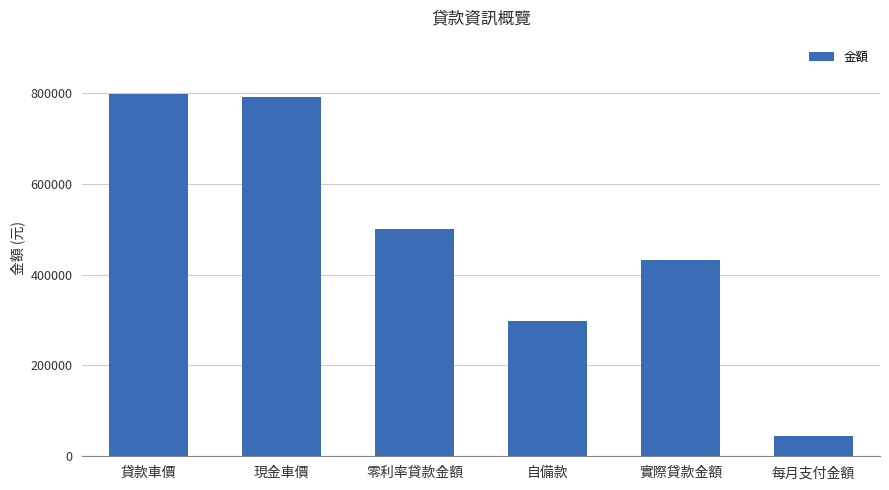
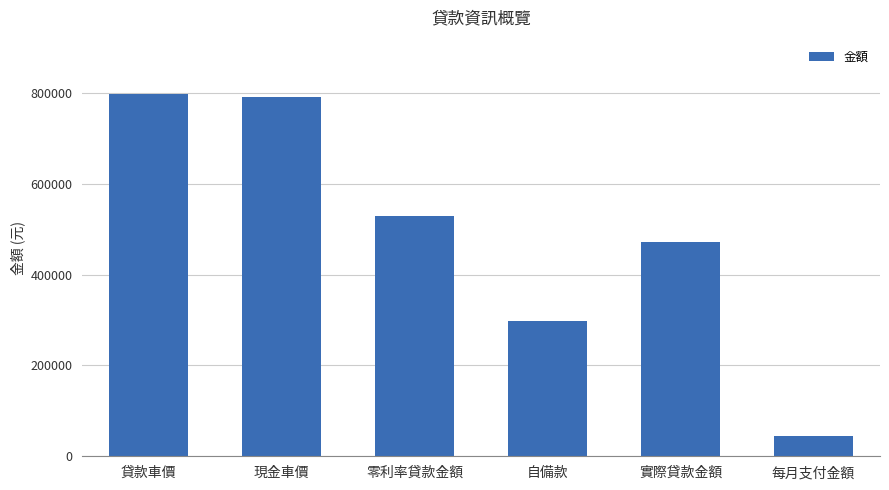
零利率貸款金額: 500000 -> 530000
實際貸款金額: 430000 -> 470000
